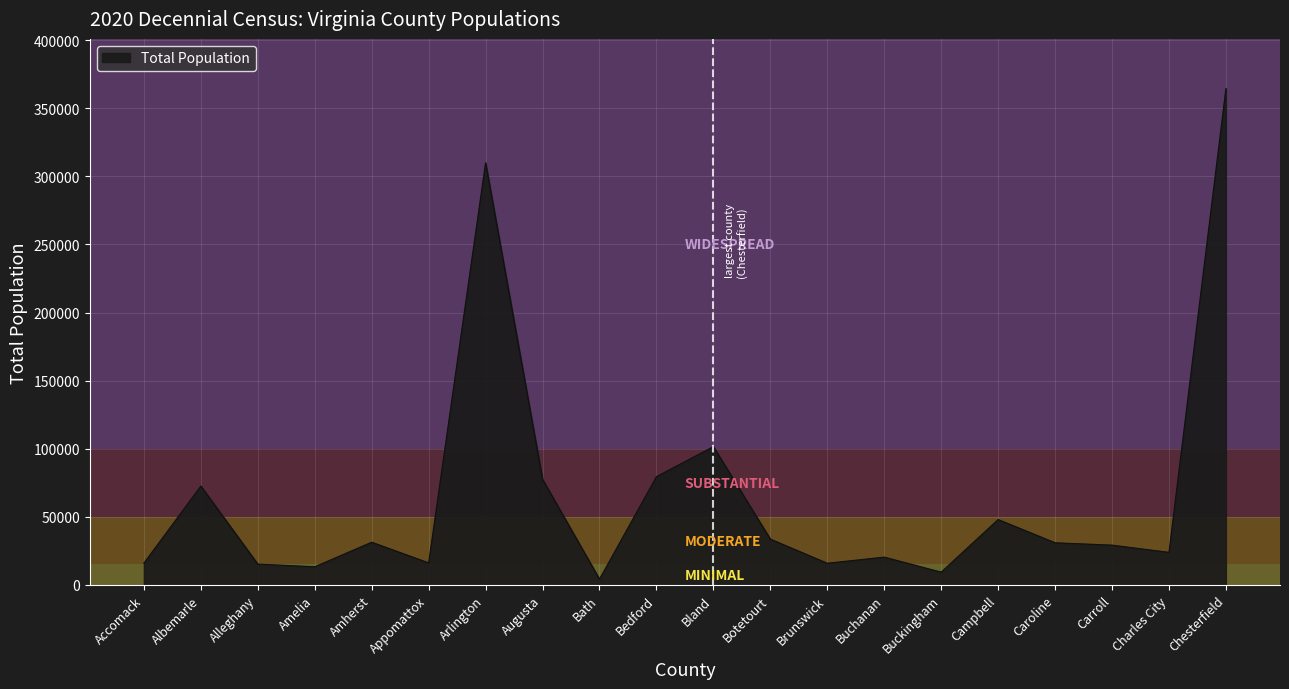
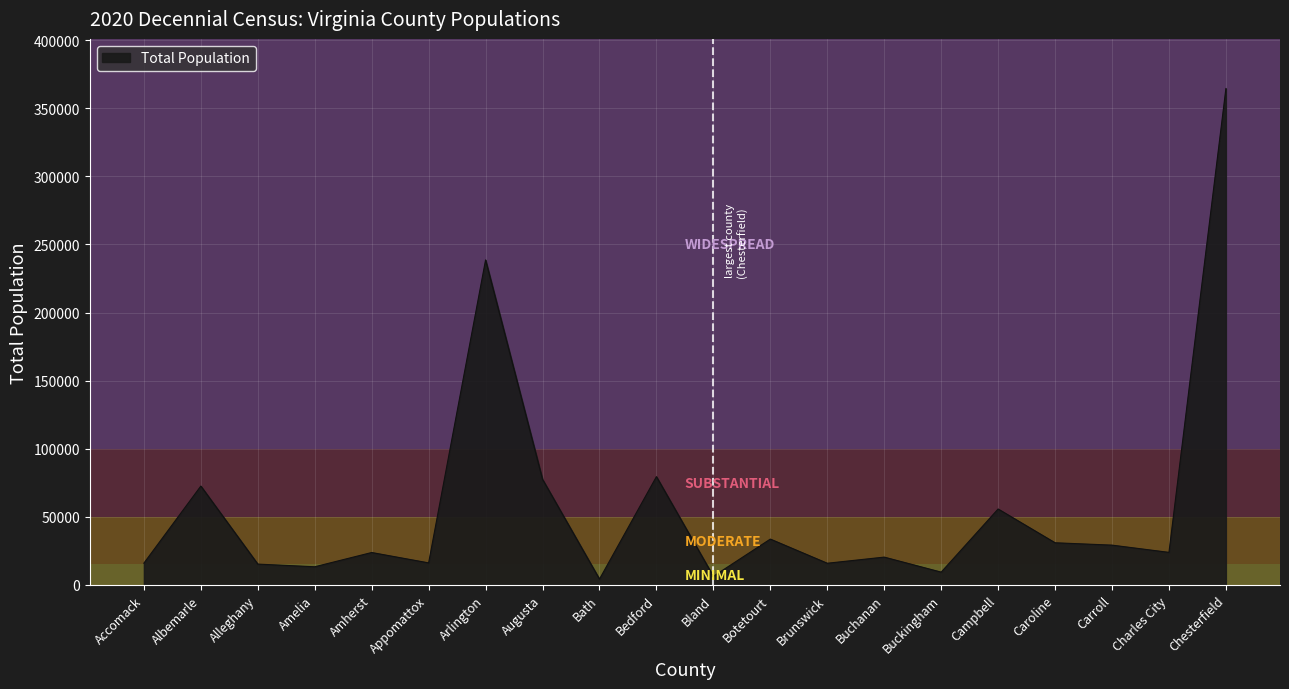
Amherst: 31000 -> 24000
Arlington: 310000 -> 239000
Bland: 101000 -> 6000
Campbell: 48000 -> 56000
